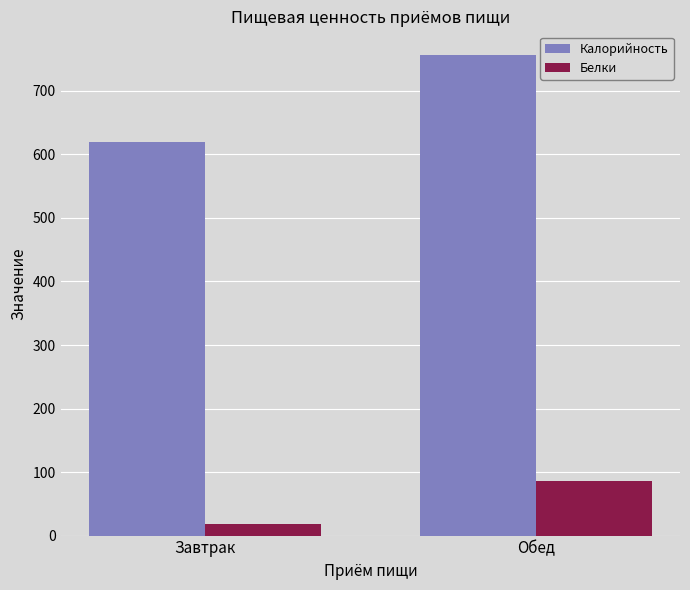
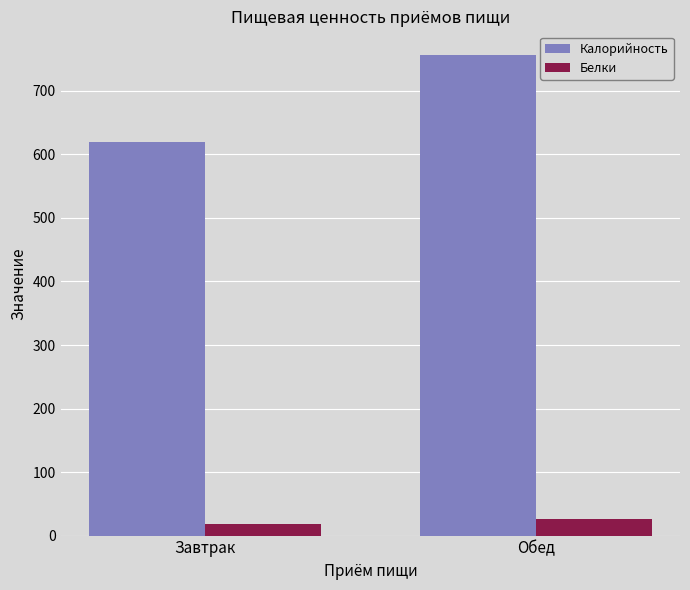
Белки, Обед: 90 -> 30
